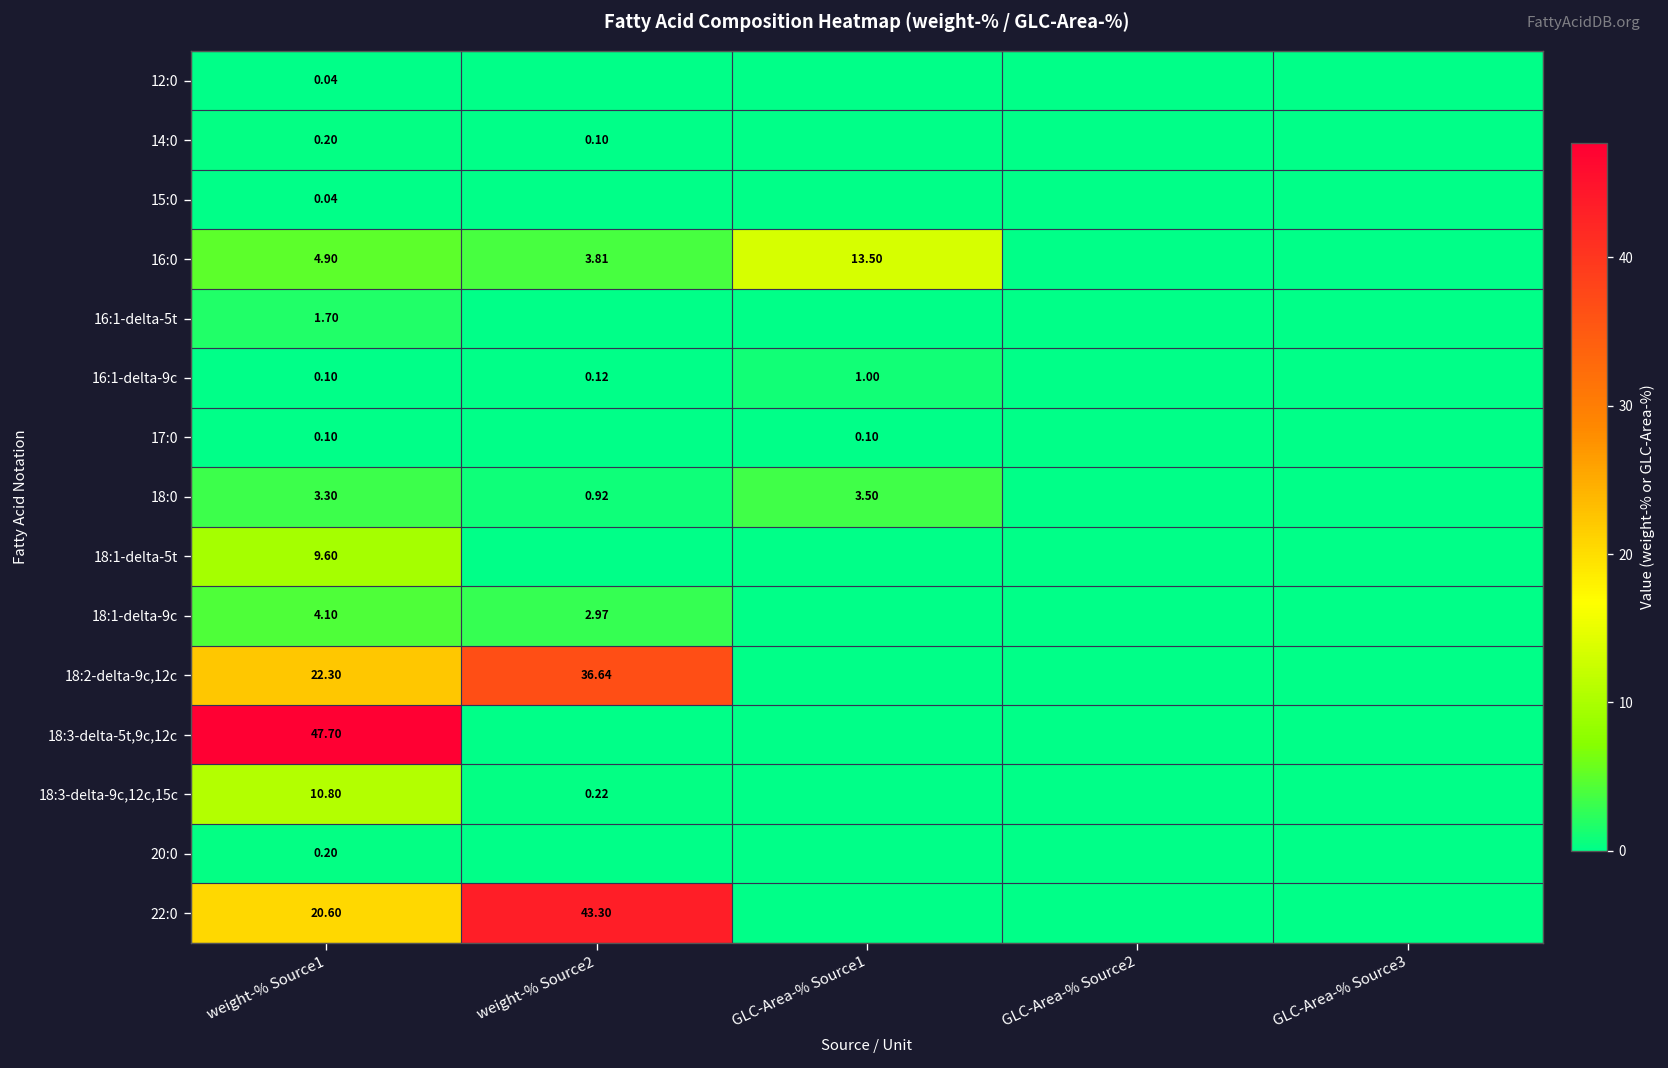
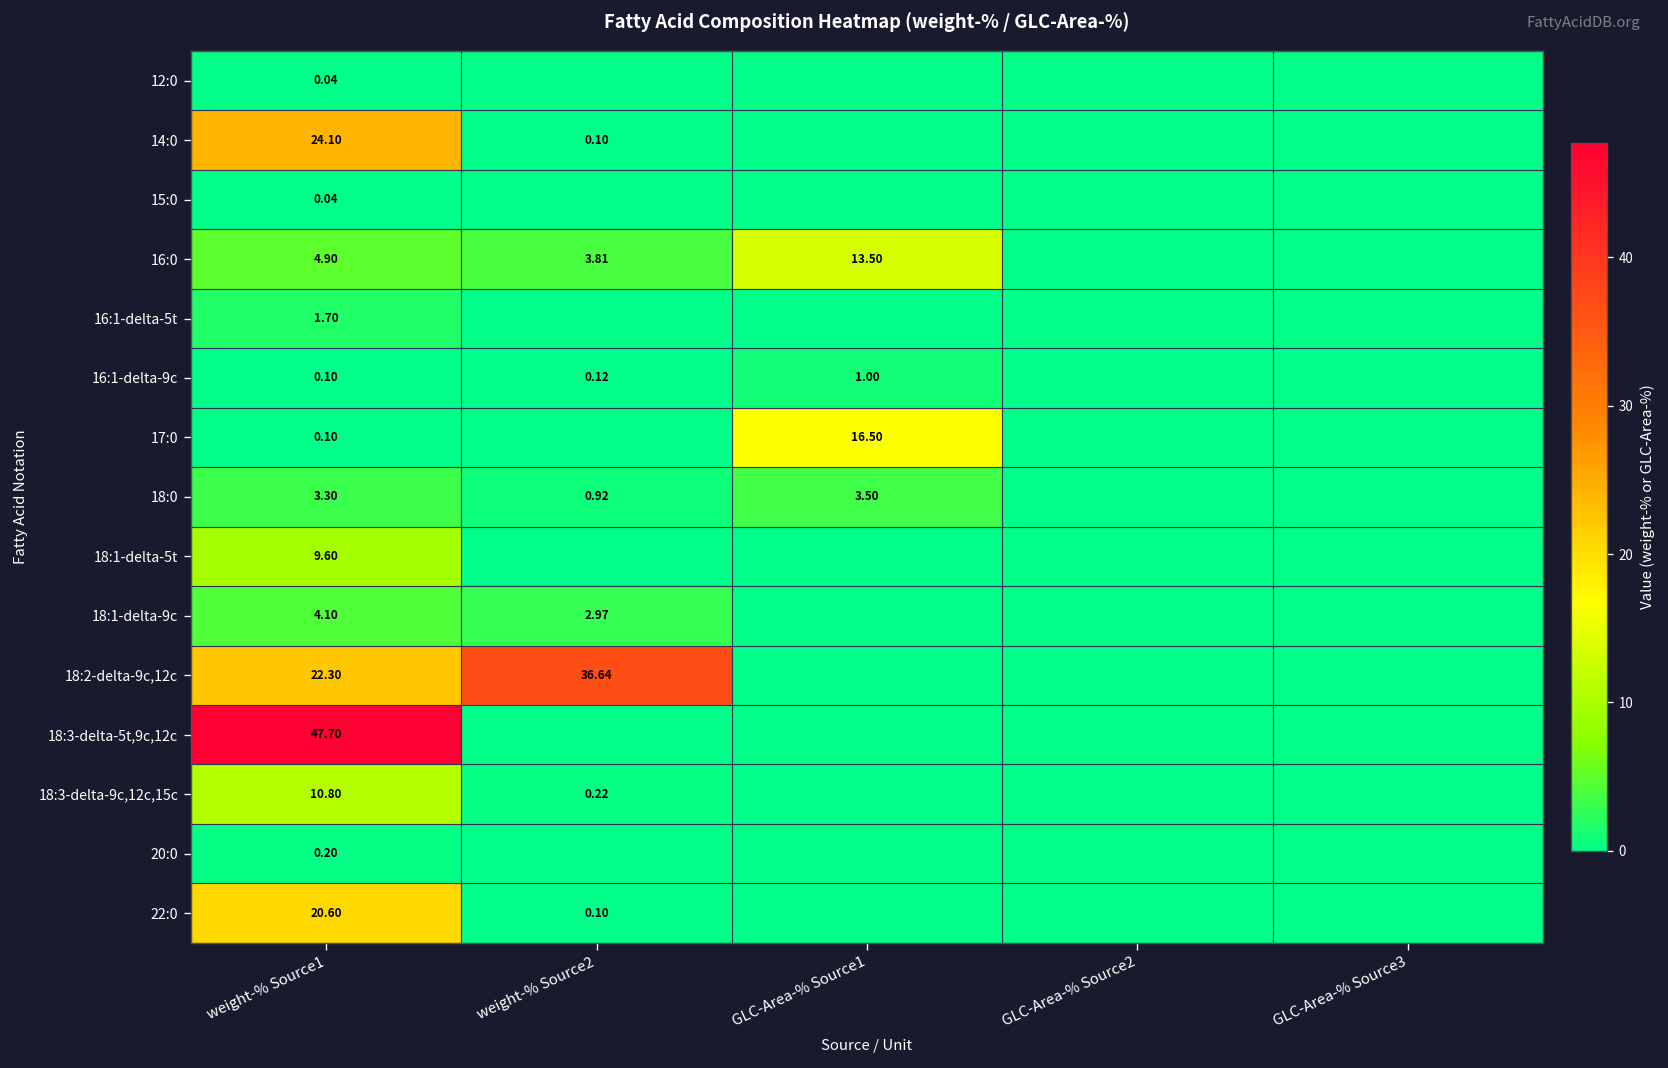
14:0, weight-% Source1: 0.20 -> 24.10
17:0, GLC-Area-% Source1: 0.10 -> 16.50
22:0, weight-% Source2: 43.30 -> 0.10
